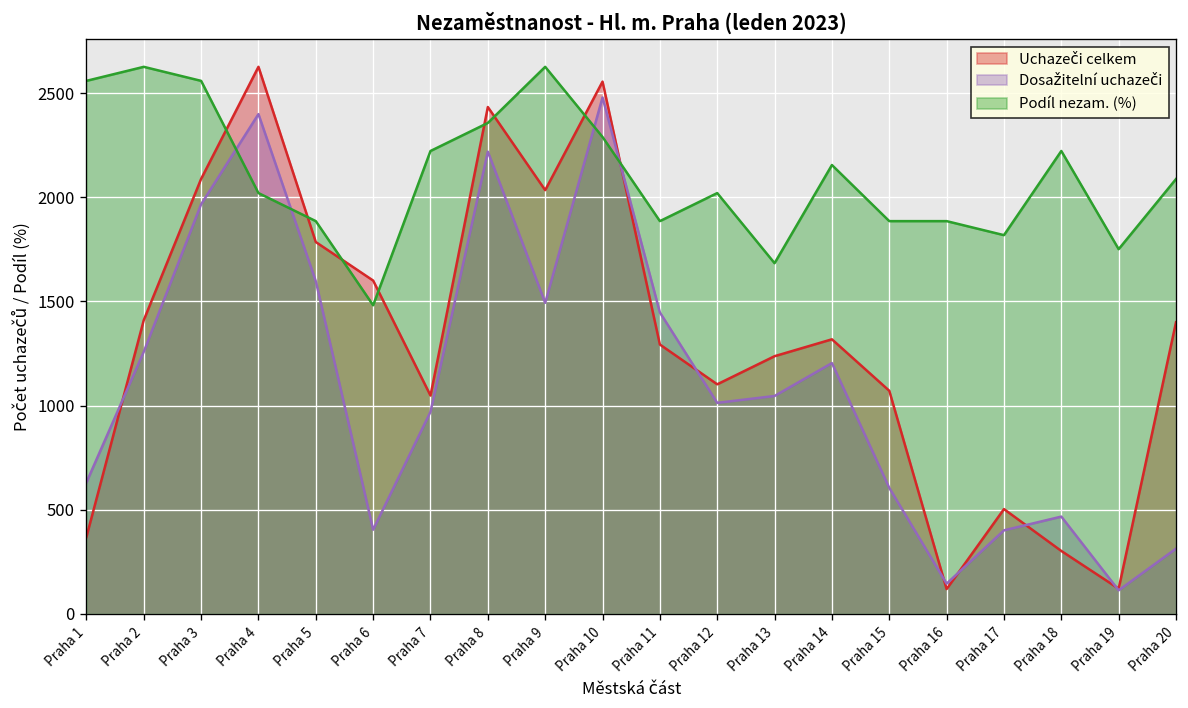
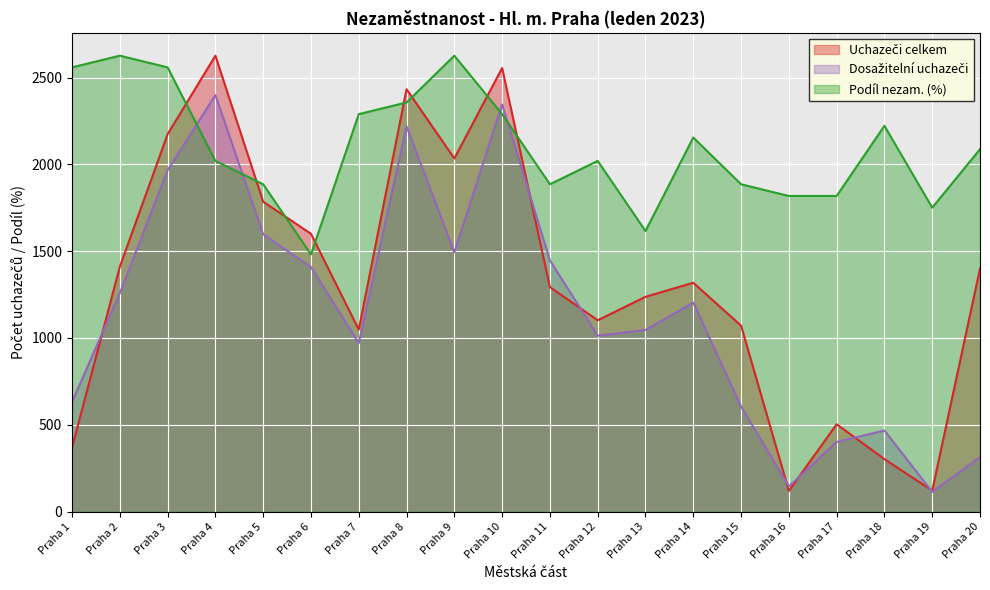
Uchazeči celkem, Praha 3: 2090 -> 2170
Dosažitelní uchazeči, Praha 6: 400 -> 1410
Podíl nezam. (%), Praha 7: 2220 -> 2290
Dosažitelní uchazeči, Praha 10: 2480 -> 2350
Podíl nezam. (%), Praha 13: 1680 -> 1620
Podíl nezam. (%), Praha 16: 1890 -> 1820
